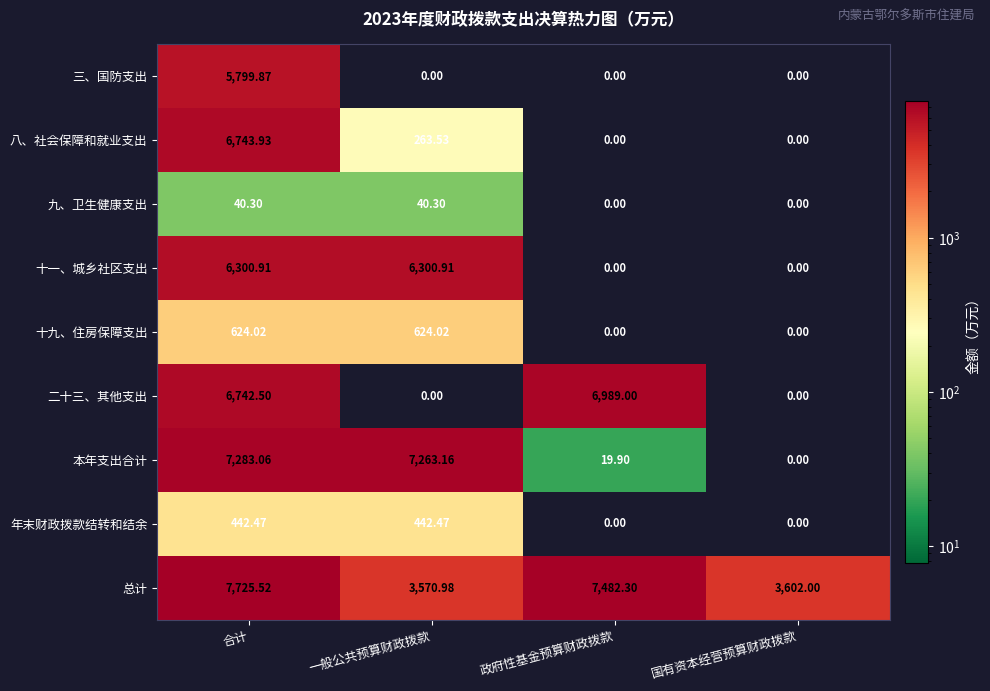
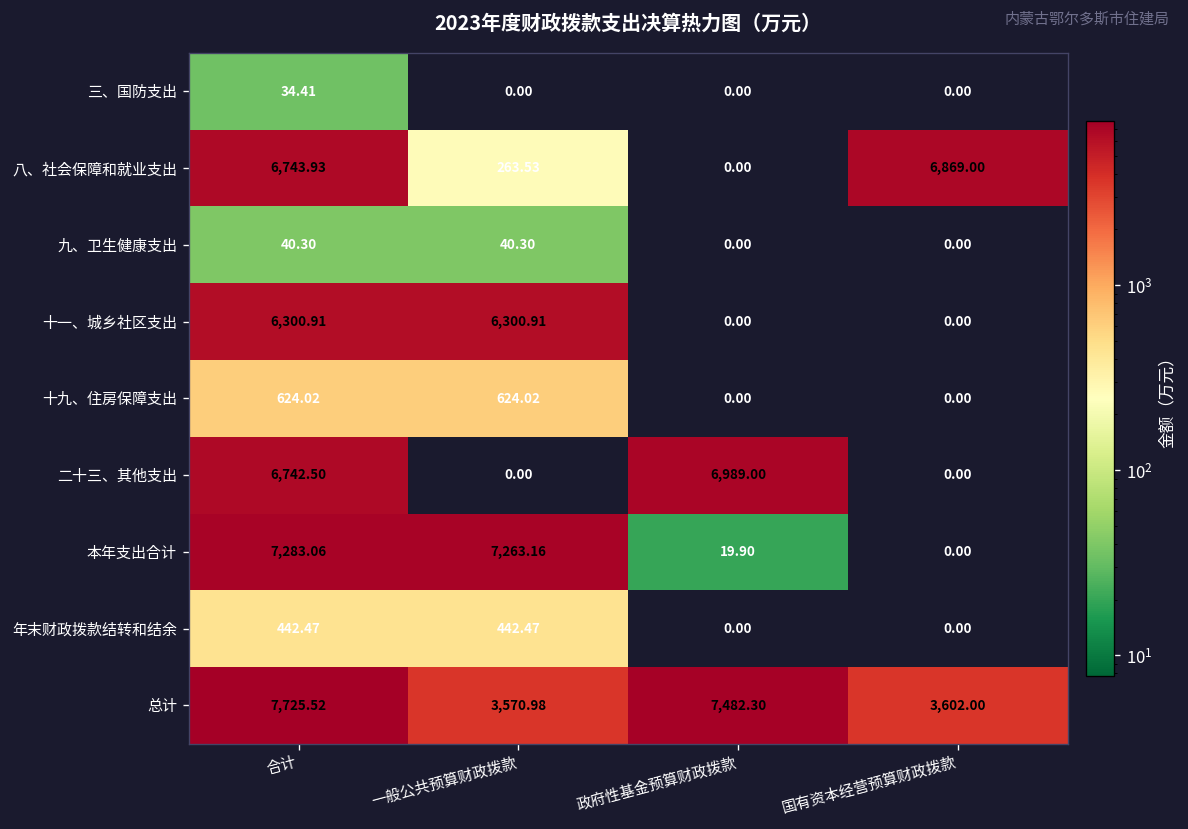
三、国防支出, 合计: 5,799.87 -> 34.41
八、社会保障和就业支出, 国有资本经营预算财政拨款: 0.00 -> 6,869.00
